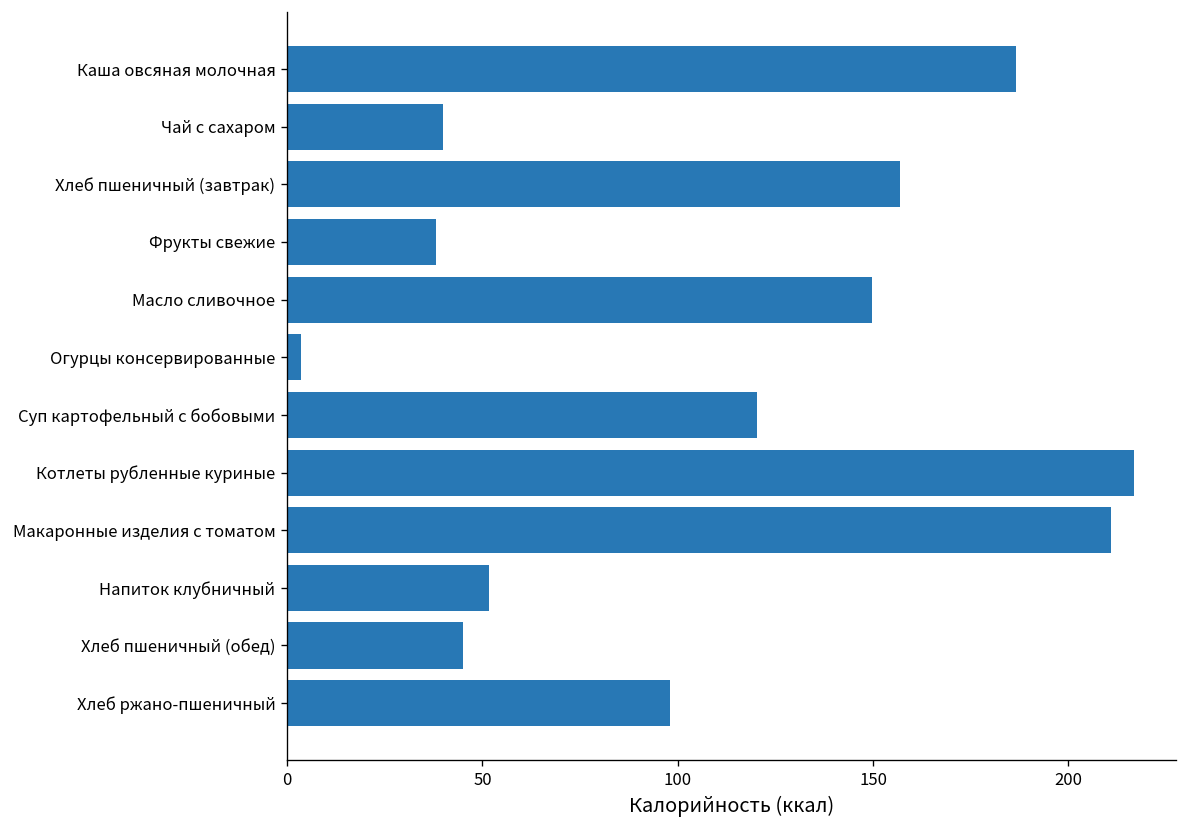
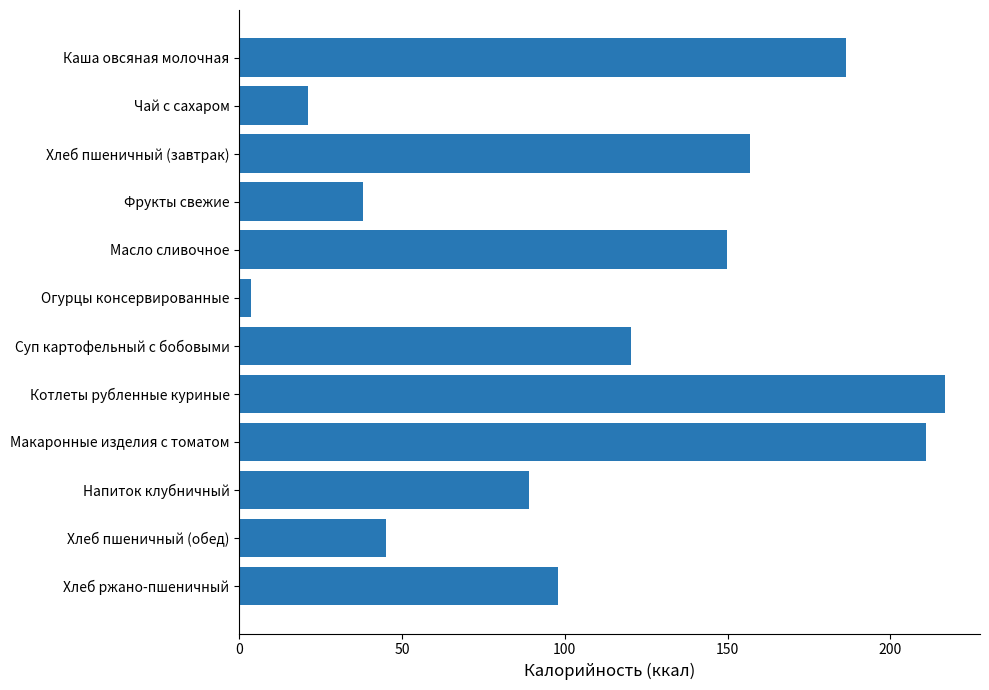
Чай с сахаром: 40 -> 21
Напиток клубничный: 52 -> 89
